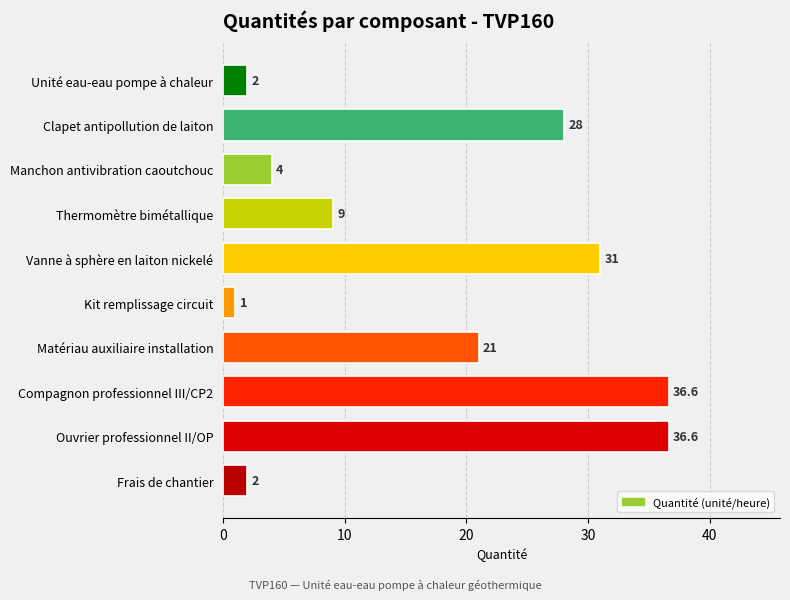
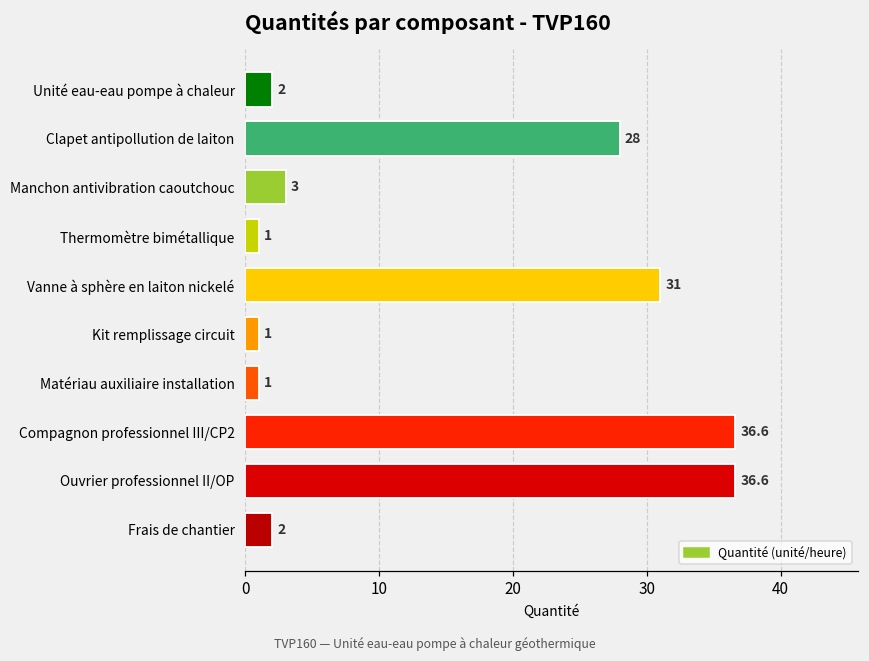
Manchon antivibration caoutchouc: 4 -> 3
Thermomètre bimétallique: 9 -> 1
Matériau auxiliaire installation: 21 -> 1
